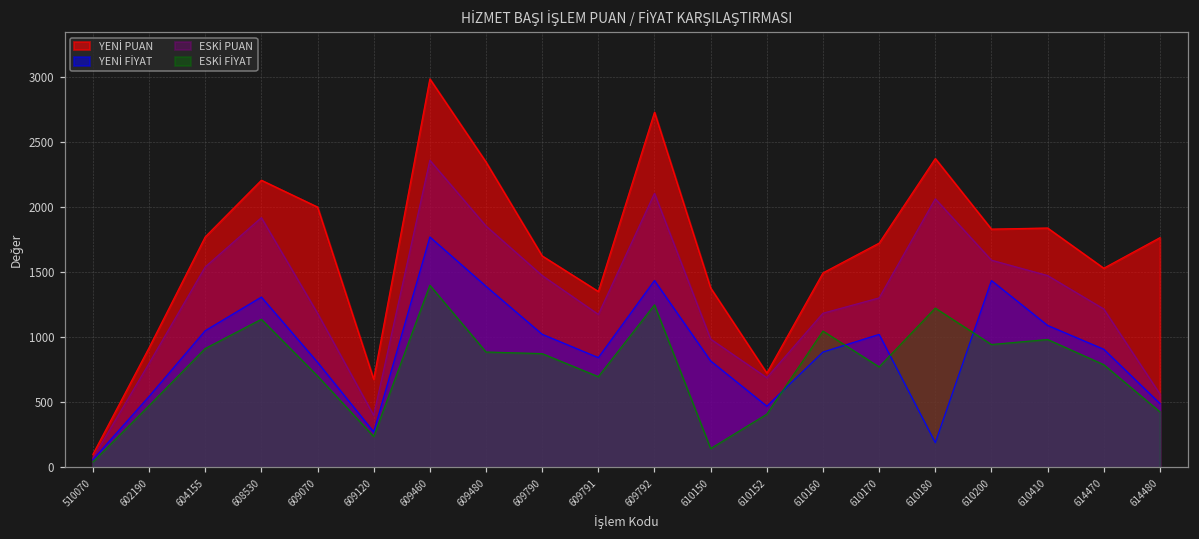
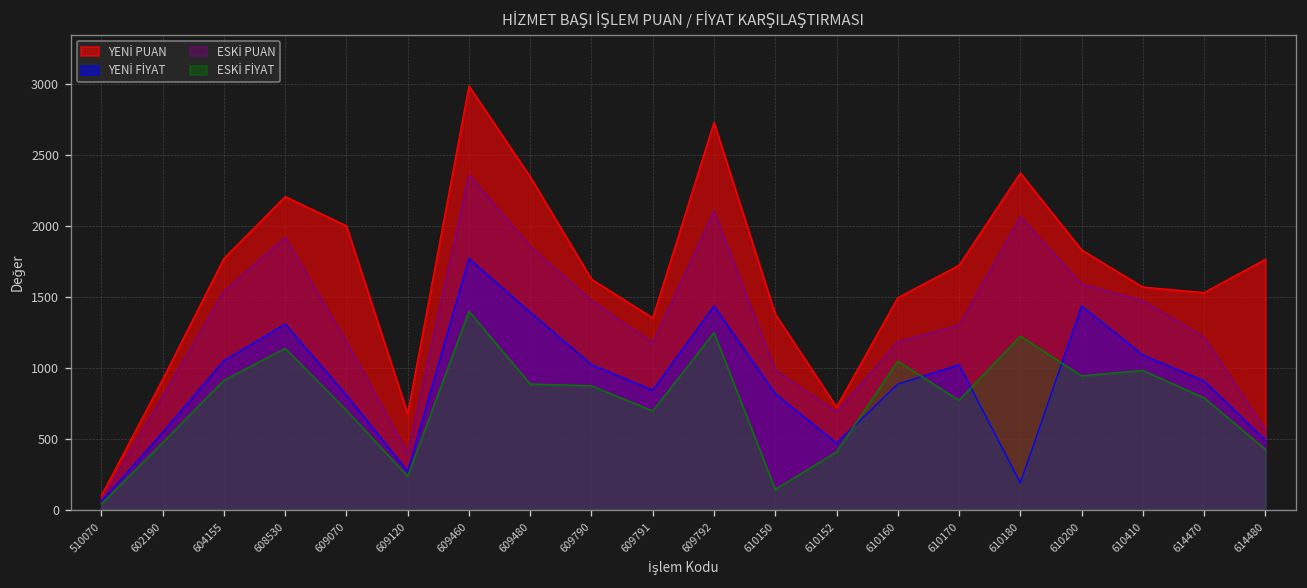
YENİ PUAN, 610410: 1840 -> 1570
